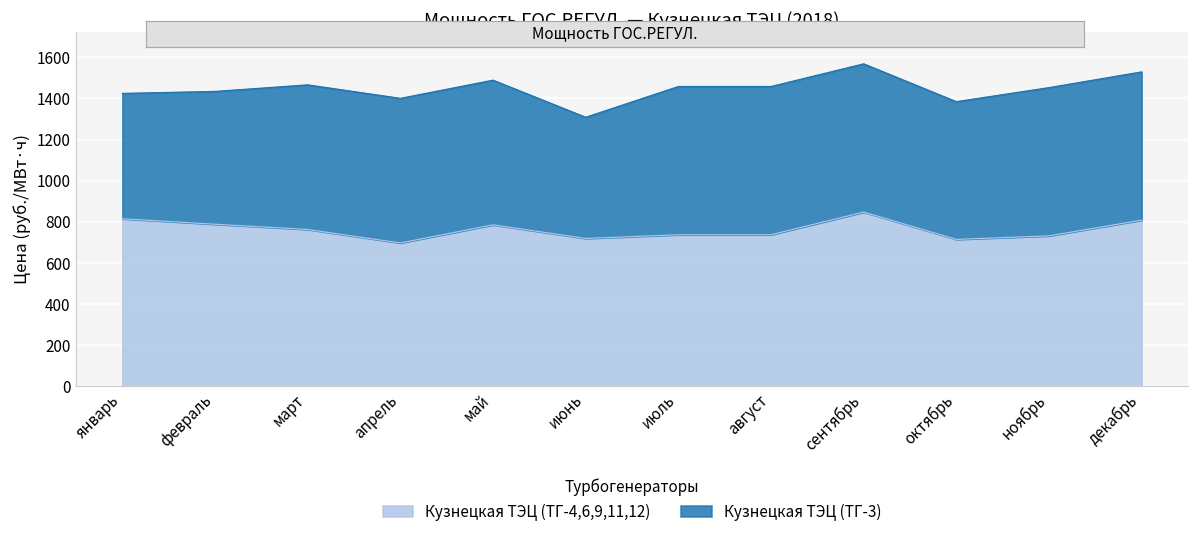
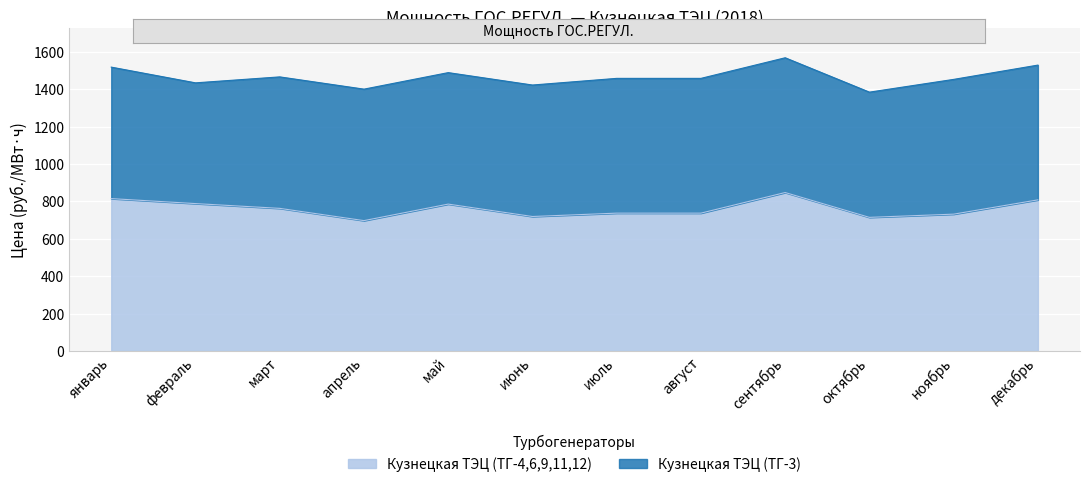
Кузнецкая ТЭЦ (ТГ-3), январь: 610 -> 700
Кузнецкая ТЭЦ (ТГ-3), июнь: 590 -> 700
